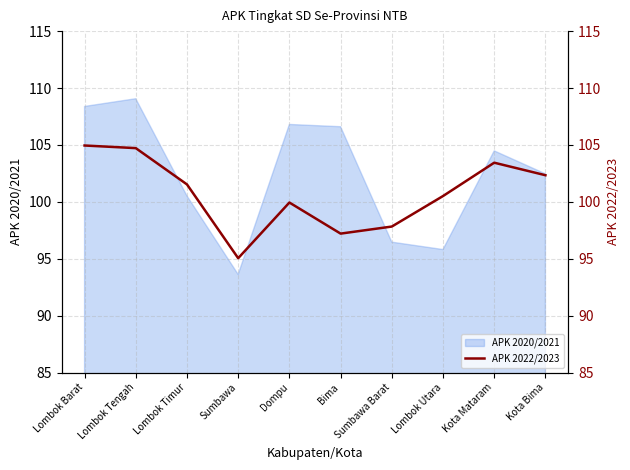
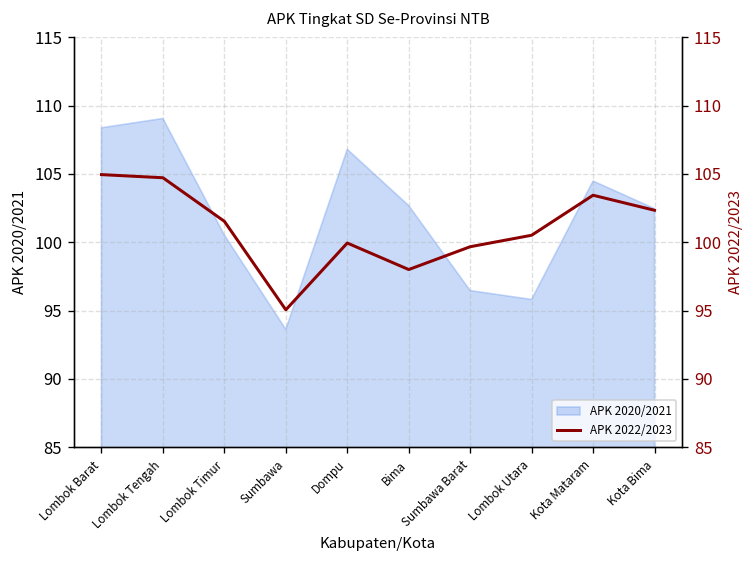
APK 2020/2021, Bima: 106.6 -> 102.7
APK 2022/2023, Bima: 97.2 -> 98.0
APK 2022/2023, Sumbawa Barat: 97.8 -> 99.7
